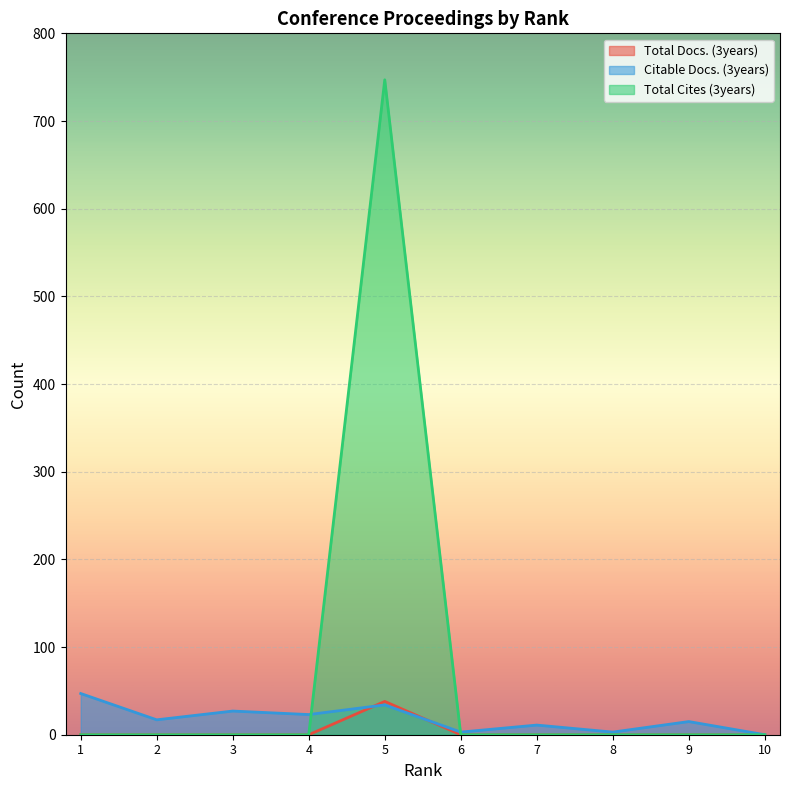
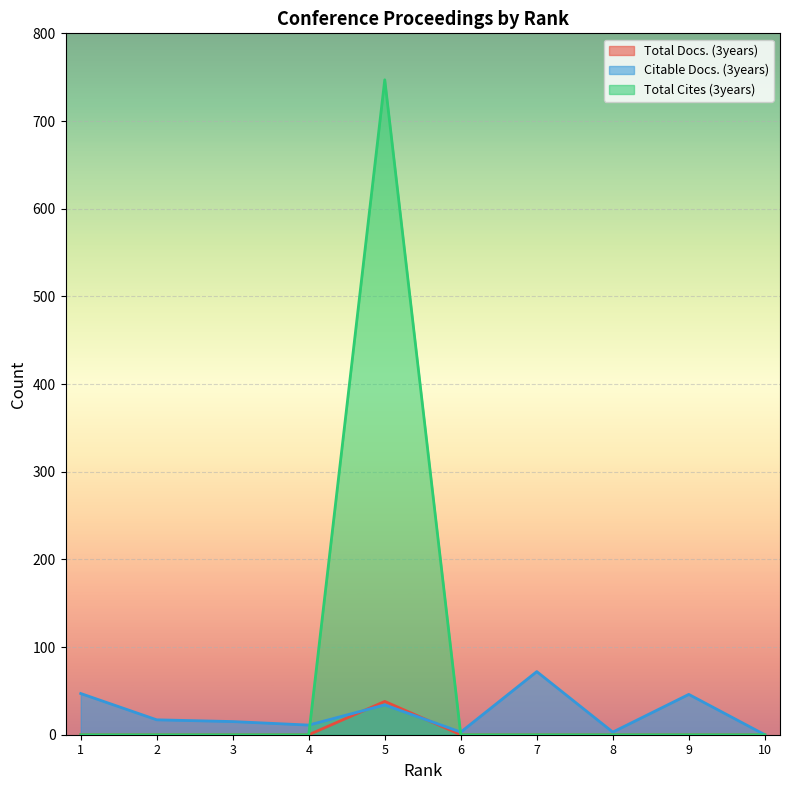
Citable Docs. (3years), 3: 30 -> 20
Citable Docs. (3years), 4: 20 -> 10
Citable Docs. (3years), 7: 10 -> 70
Citable Docs. (3years), 9: 20 -> 50
